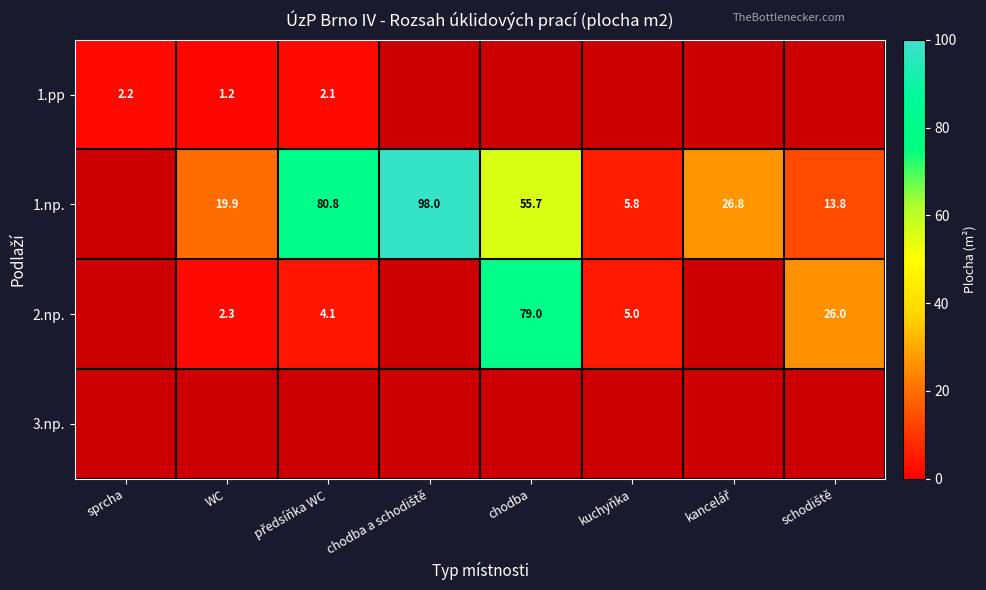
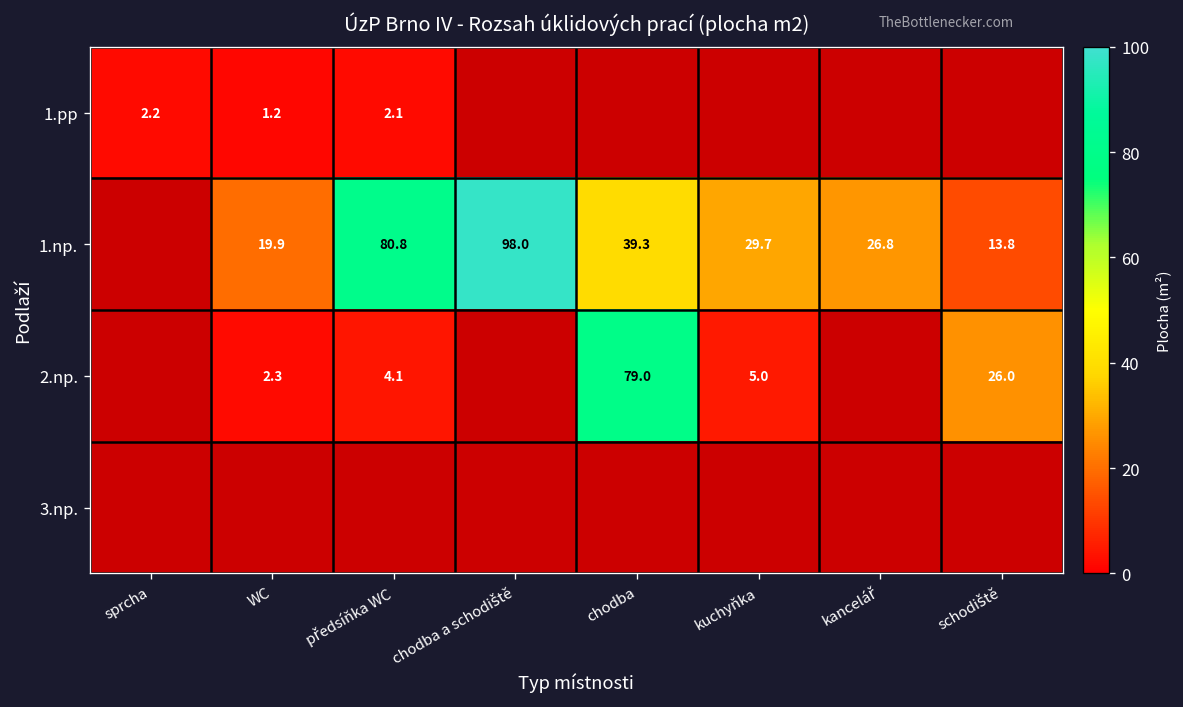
1.np., chodba: 55.7 -> 39.3
1.np., kuchyňka: 5.8 -> 29.7
